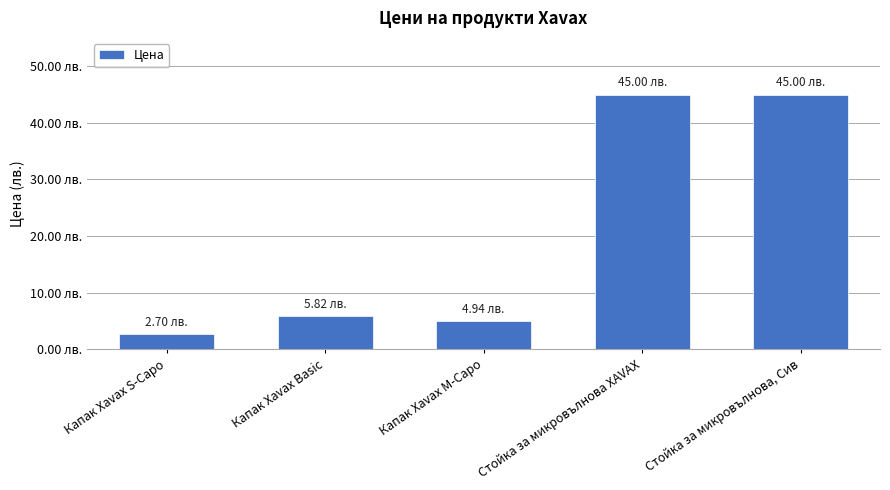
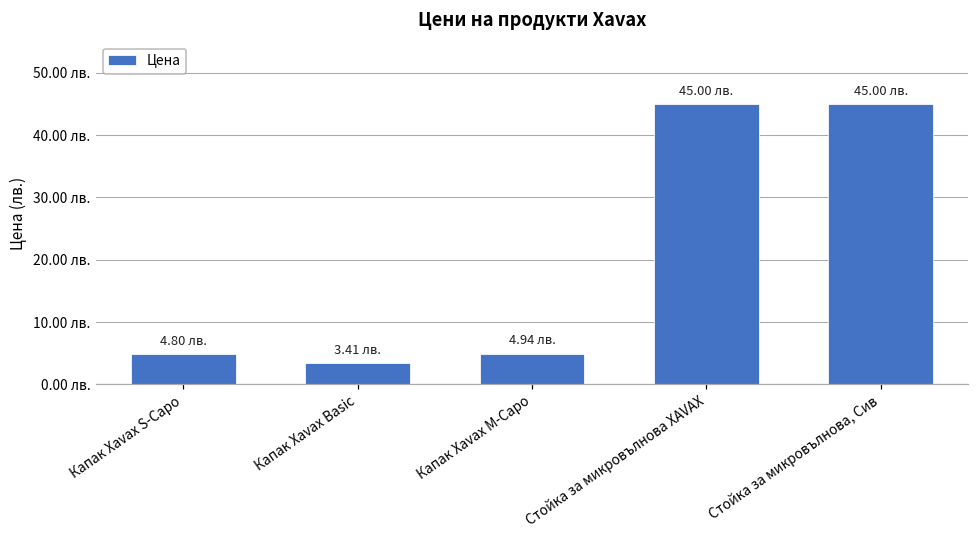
Капак Xavax S-Capo: 2.70 -> 4.80
Капак Xavax Basic: 5.82 -> 3.41
